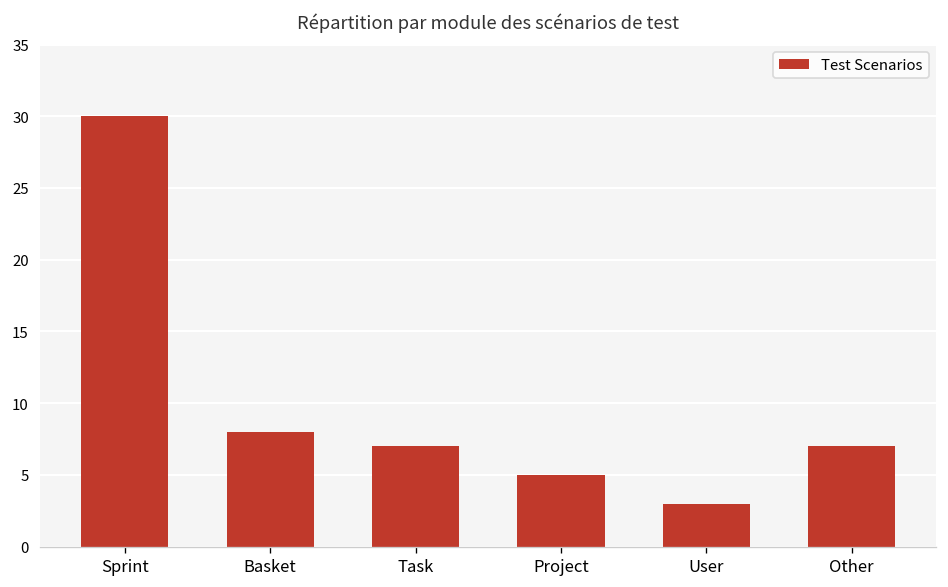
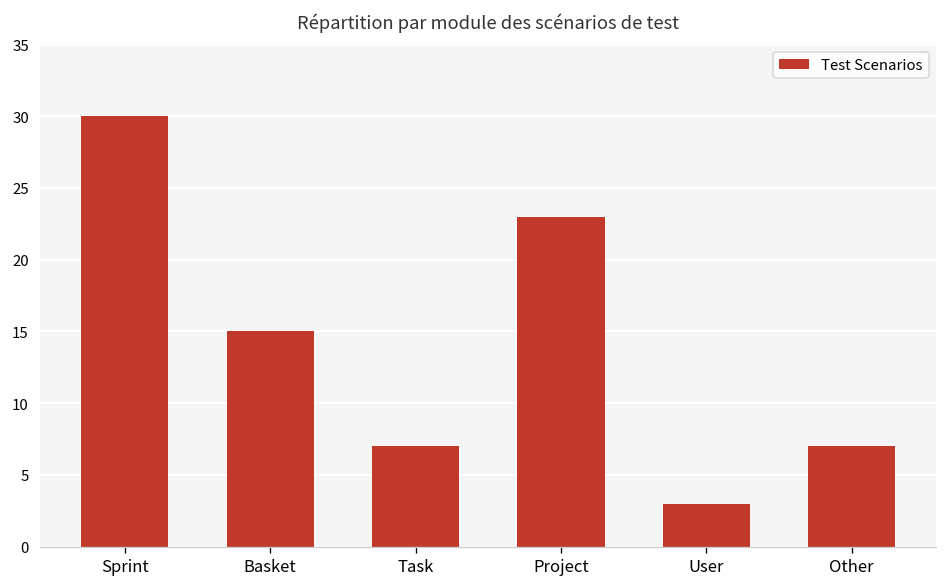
Basket: 8 -> 15
Project: 5 -> 23
